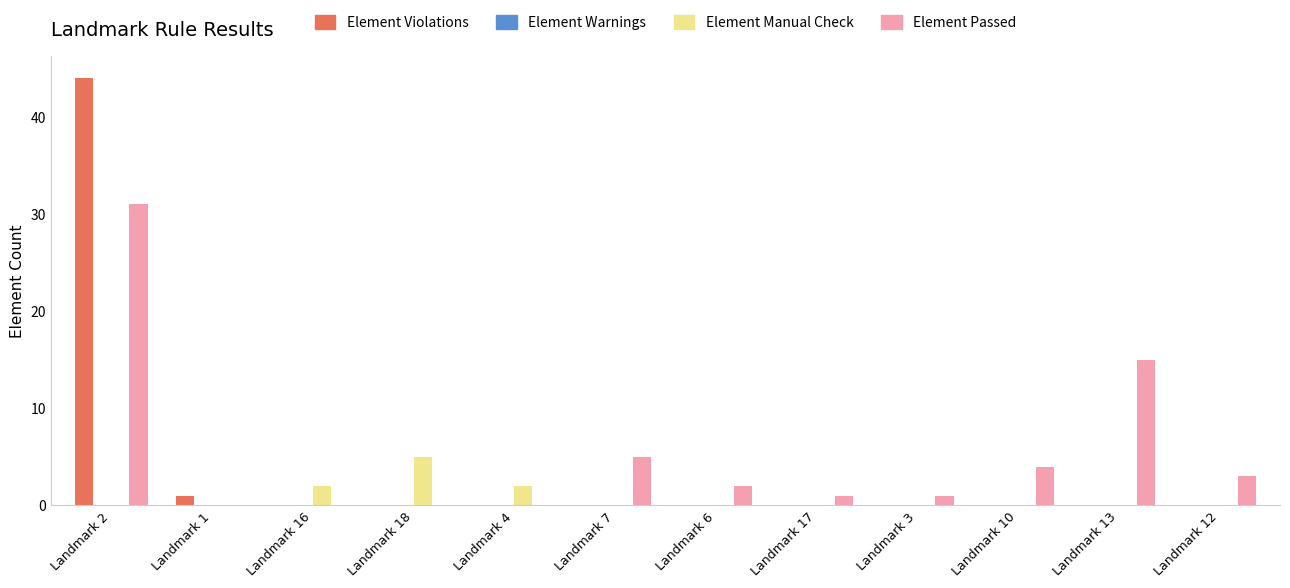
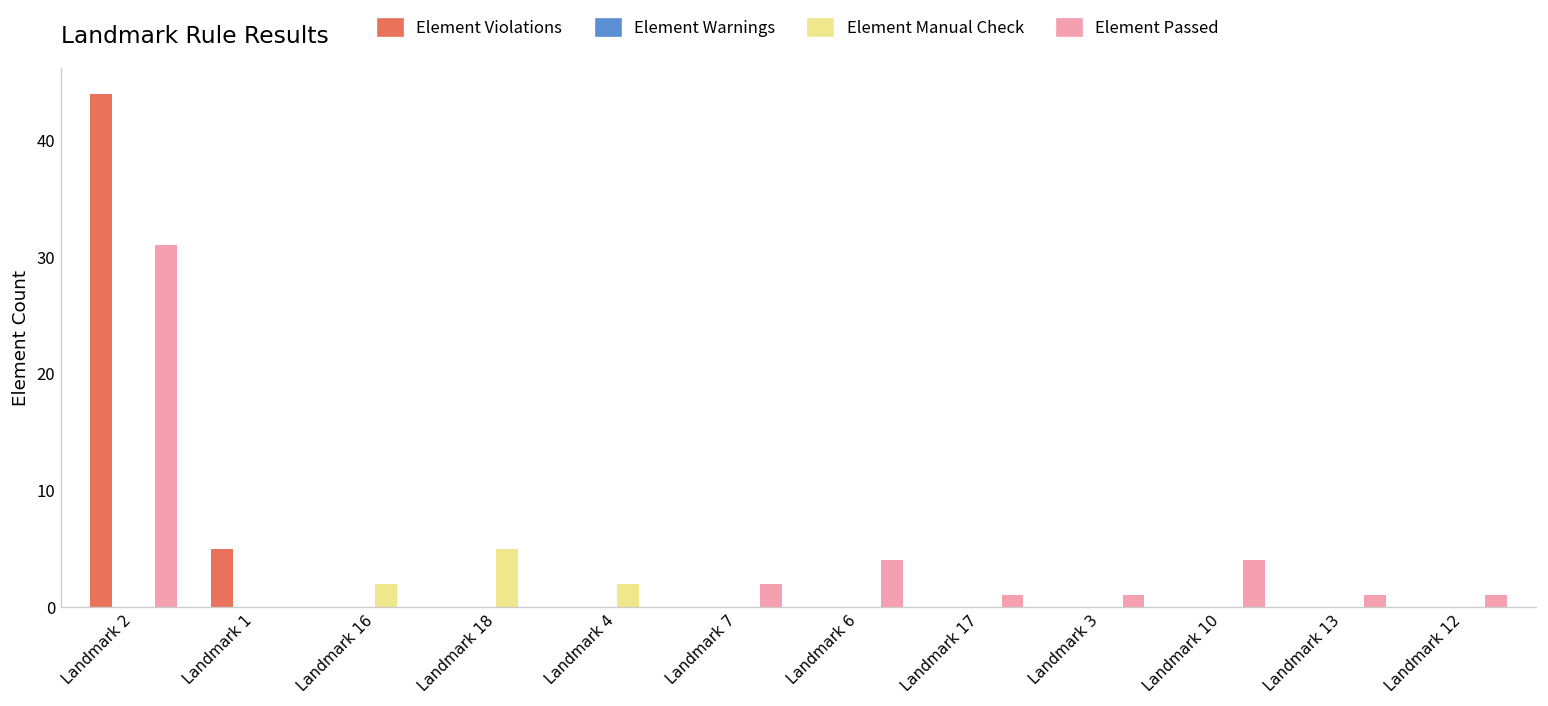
Element Violations, Landmark 1: 1 -> 5
Element Passed, Landmark 7: 5 -> 2
Element Passed, Landmark 6: 2 -> 4
Element Passed, Landmark 13: 15 -> 1
Element Passed, Landmark 12: 3 -> 1
